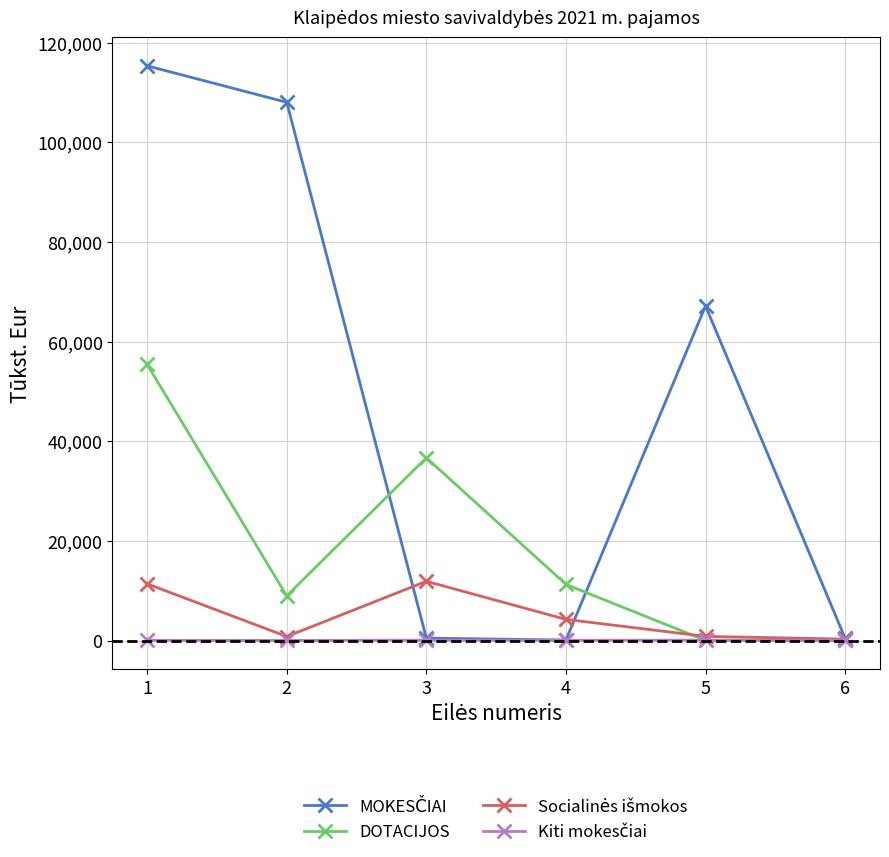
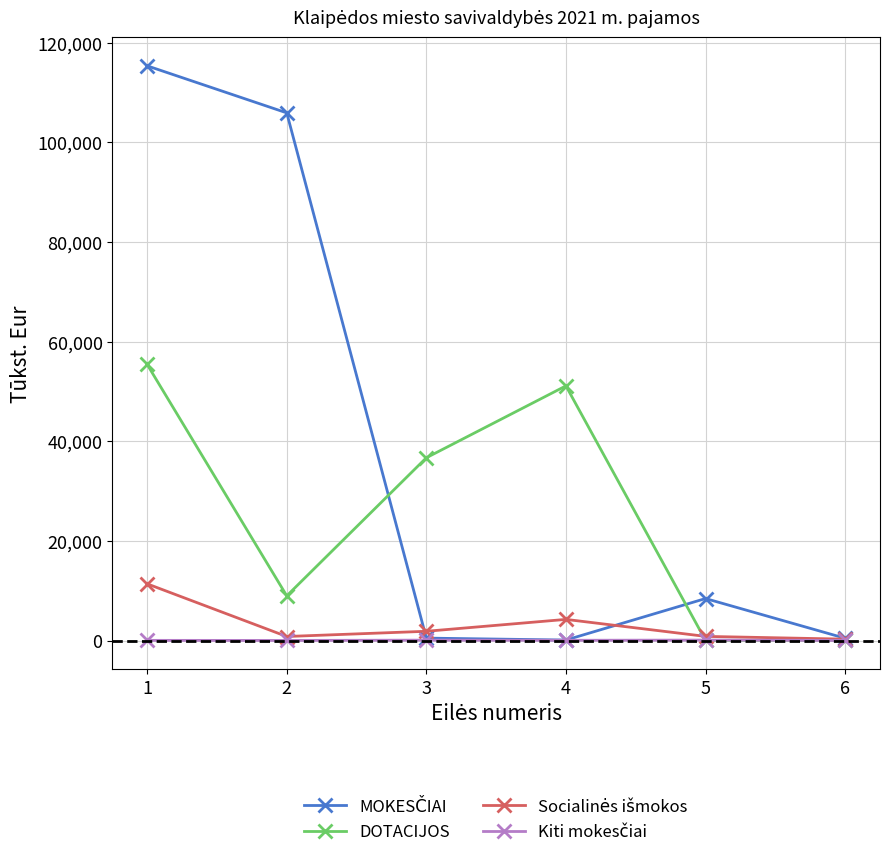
MOKESČIAI, 2: 108,000 -> 106,000
Socialinės išmokos, 3: 12,000 -> 2,000
DOTACIJOS, 4: 11,000 -> 51,000
MOKESČIAI, 5: 67,000 -> 8,000
